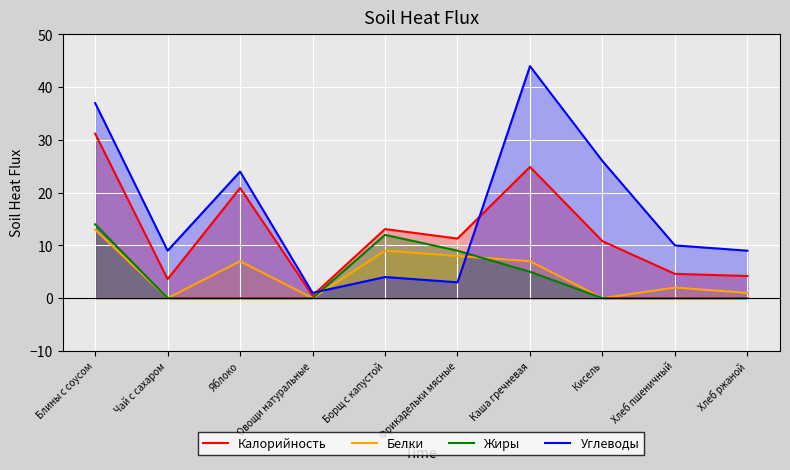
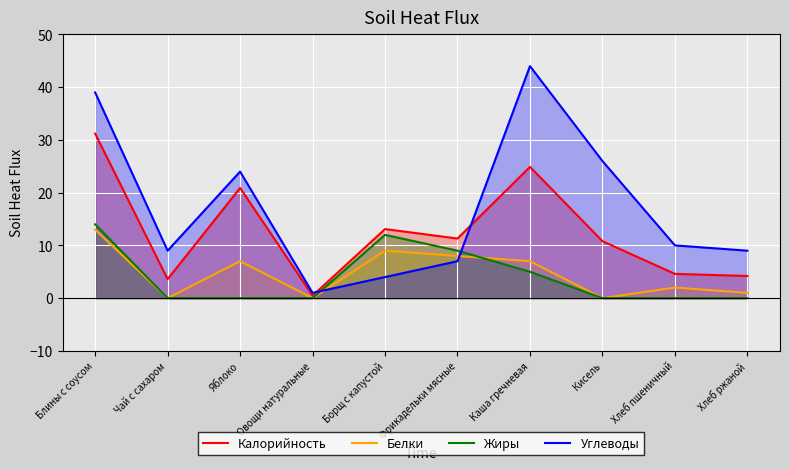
Углеводы, Блины с соусом: 37 -> 39
Углеводы, Фрикадельки мясные: 3 -> 7
